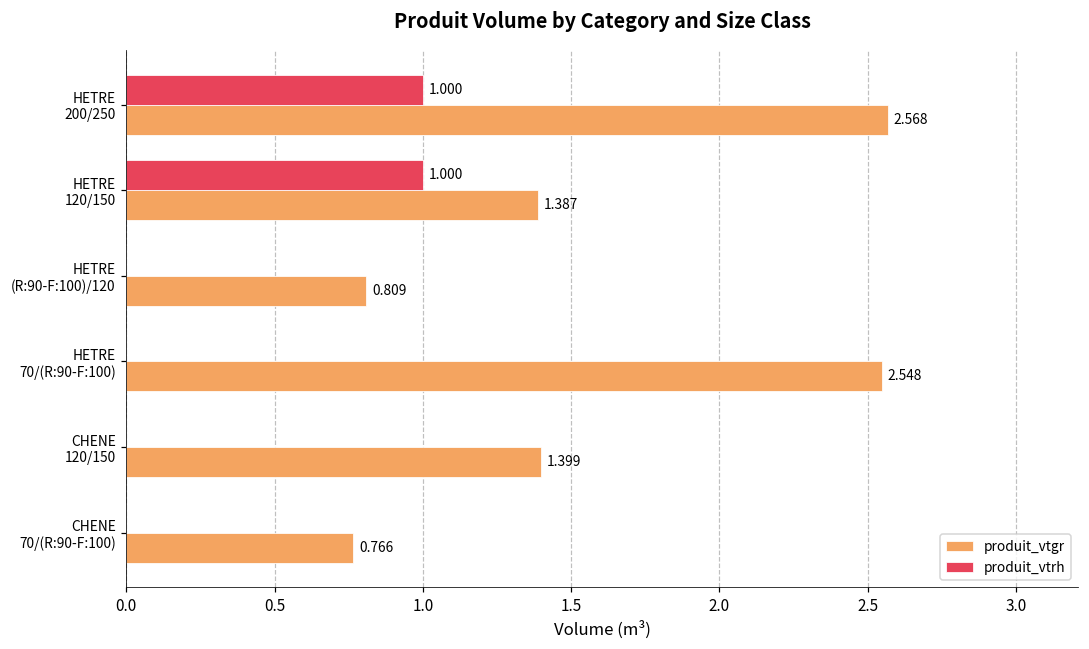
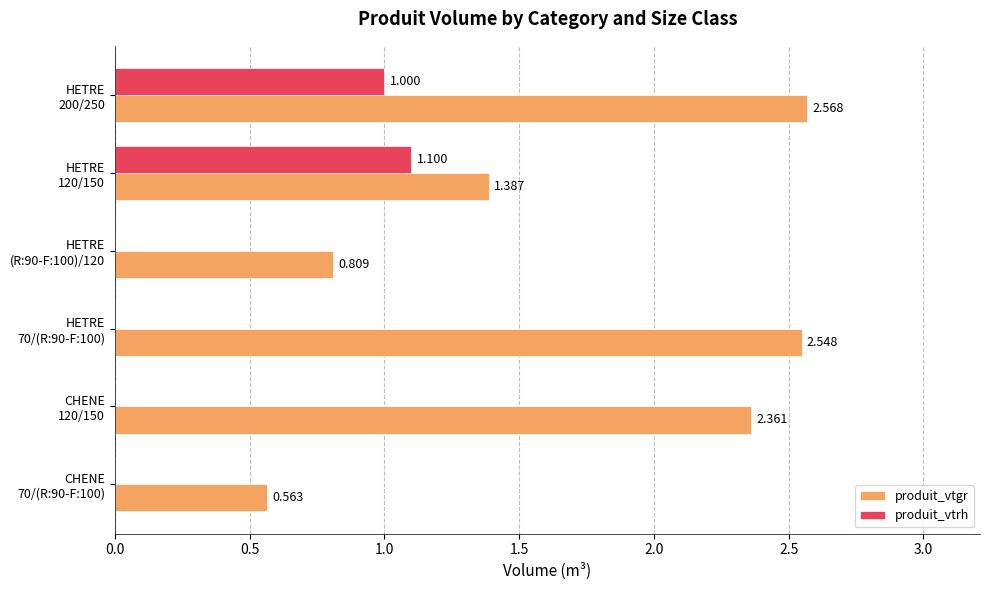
produit_vtrh, HETRE 120/150: 1.000 -> 1.100
produit_vtgr, CHENE 120/150: 1.399 -> 2.361
produit_vtgr, CHENE 70/(R:90-F:100): 0.766 -> 0.563
